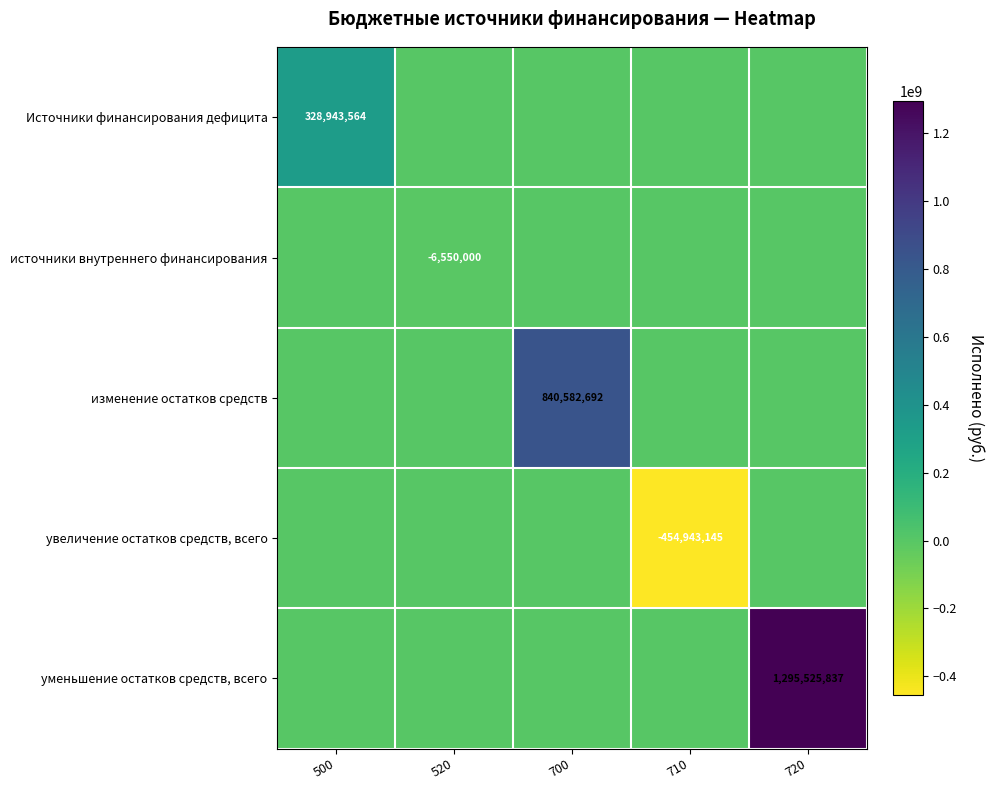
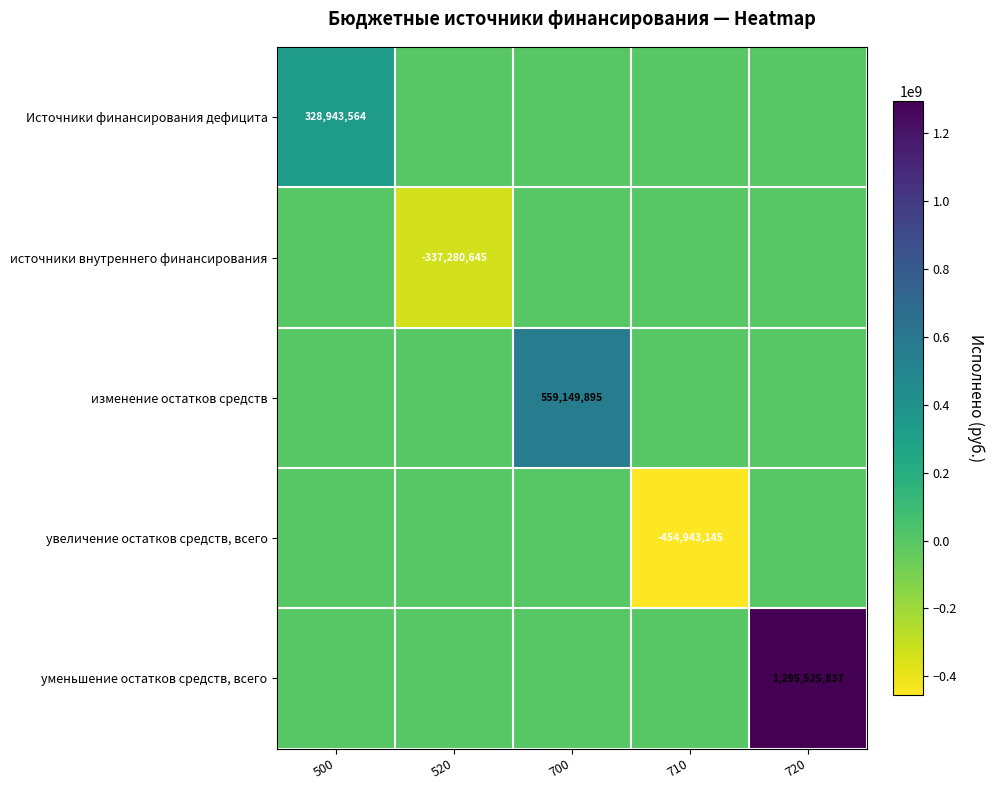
источники внутреннего финансирования, 520: -6,550,000 -> -337,280,645
изменение остатков средств, 700: 840,582,692 -> 559,149,895
